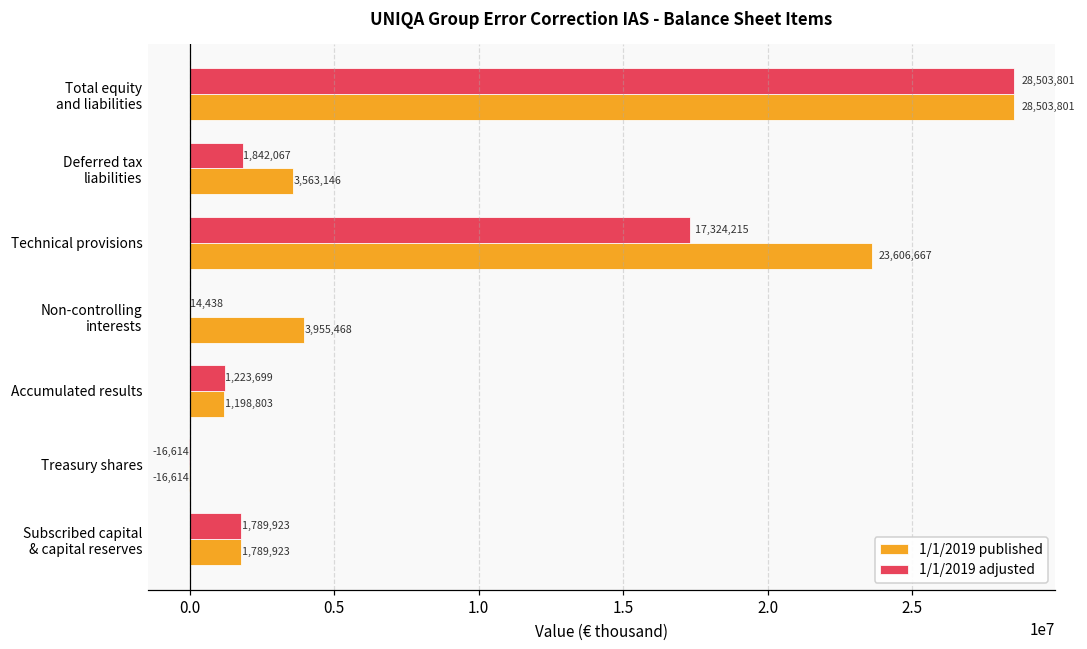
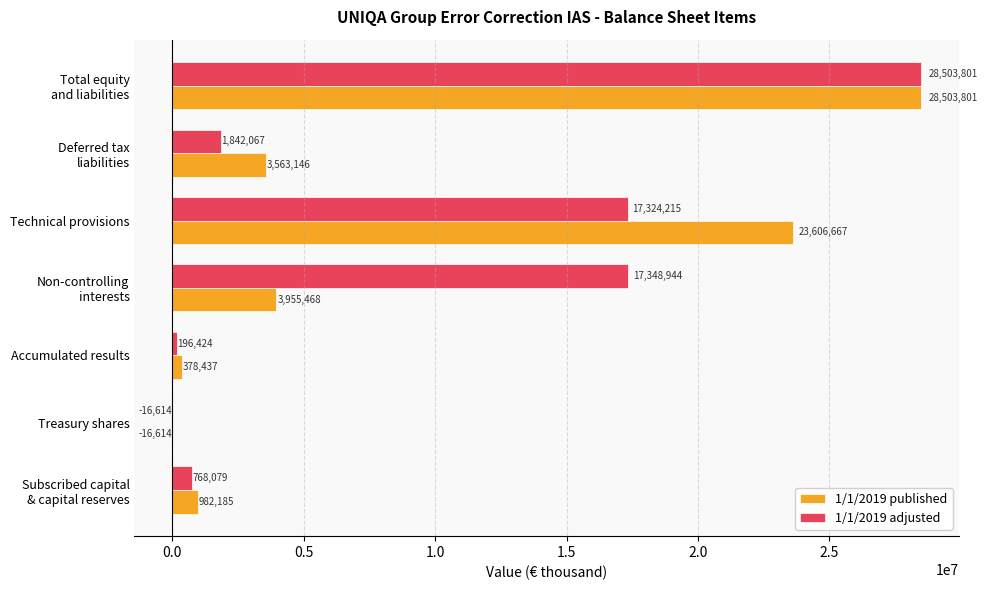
1/1/2019 adjusted, Non-controlling interests: 14,438 -> 17,348,944
1/1/2019 adjusted, Accumulated results: 1,223,699 -> 196,424
1/1/2019 published, Accumulated results: 1,198,803 -> 378,437
1/1/2019 adjusted, Subscribed capital & capital reserves: 1,789,923 -> 768,079
1/1/2019 published, Subscribed capital & capital reserves: 1,789,923 -> 982,185
